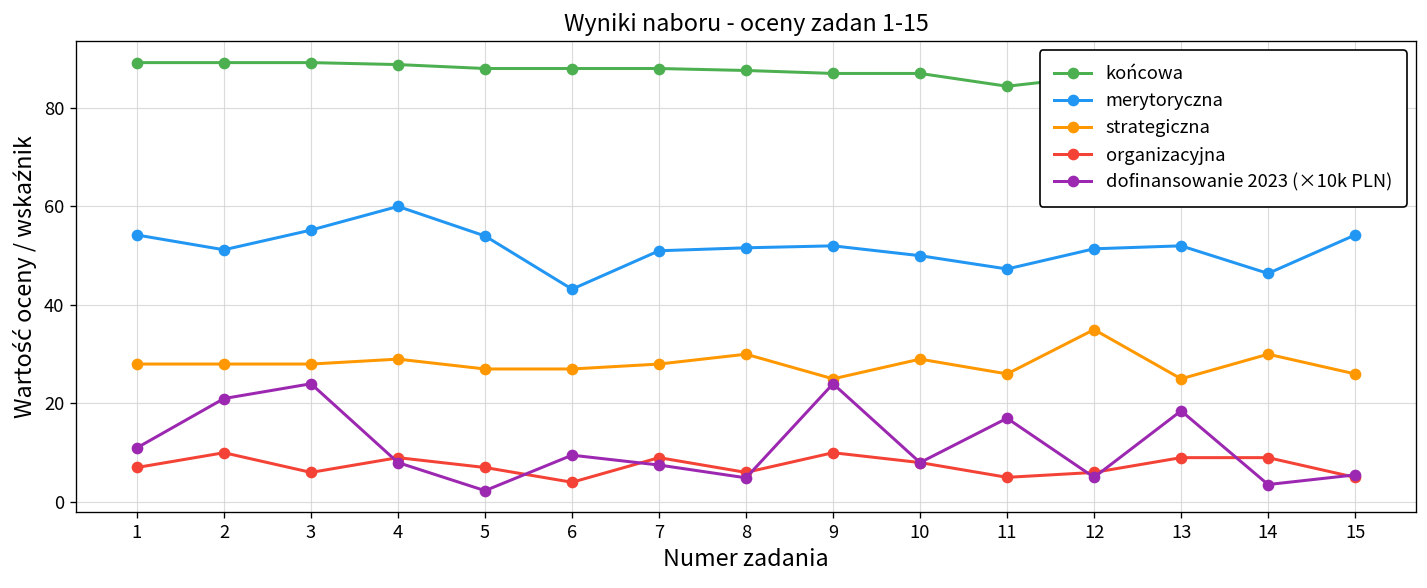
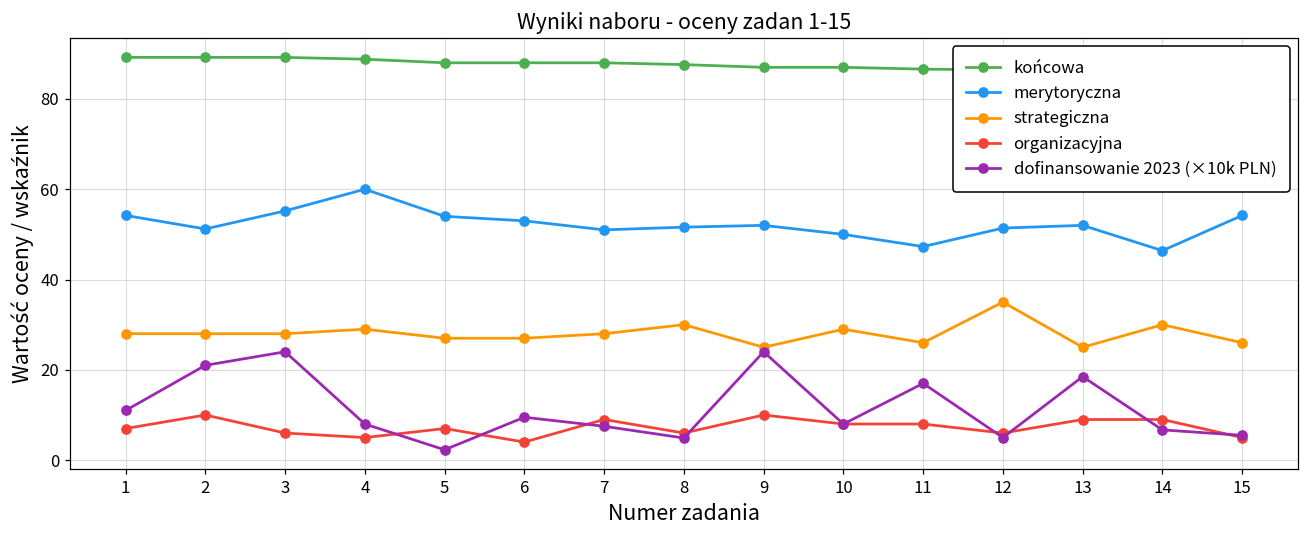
organizacyjna, 4: 9 -> 5
merytoryczna, 6: 43 -> 53
końcowa, 11: 84 -> 87
organizacyjna, 11: 5 -> 8
dofinansowanie 2023 (×10k PLN), 14: 4 -> 7
